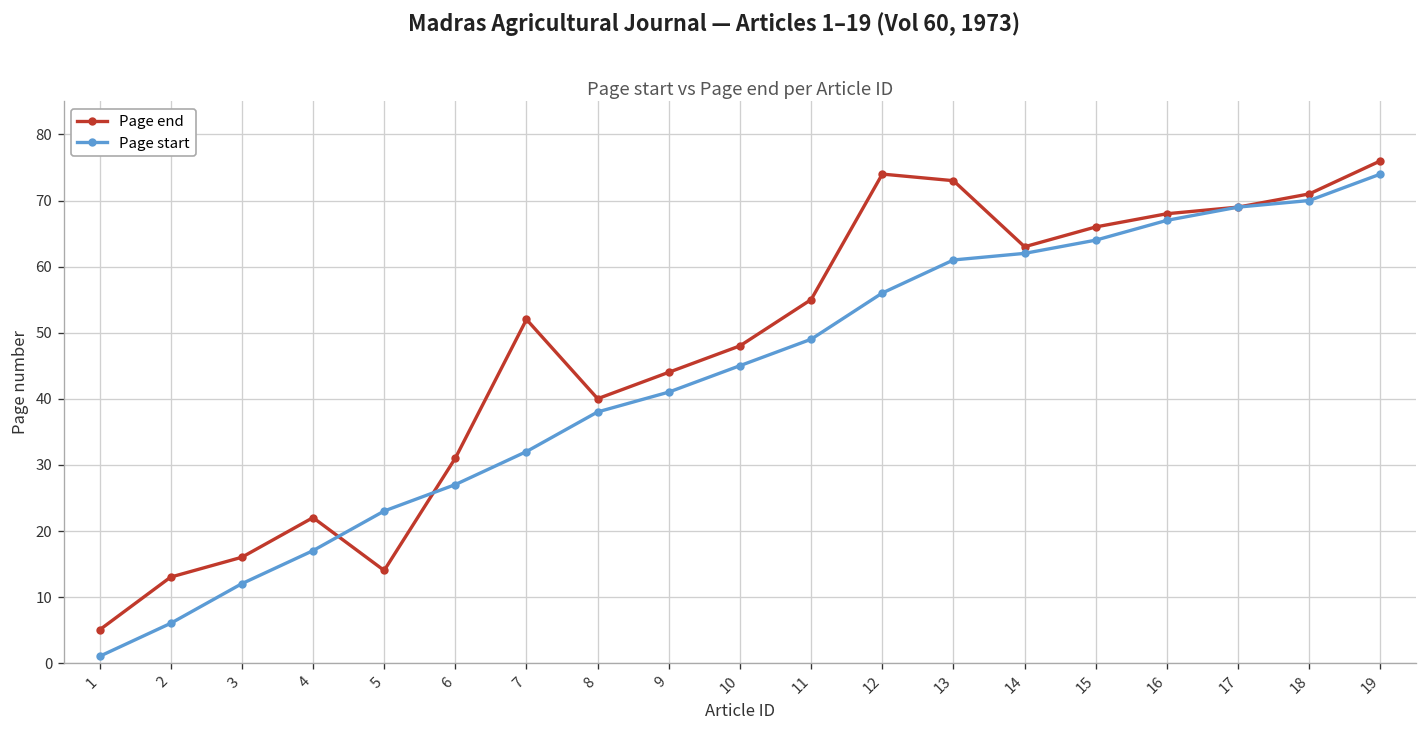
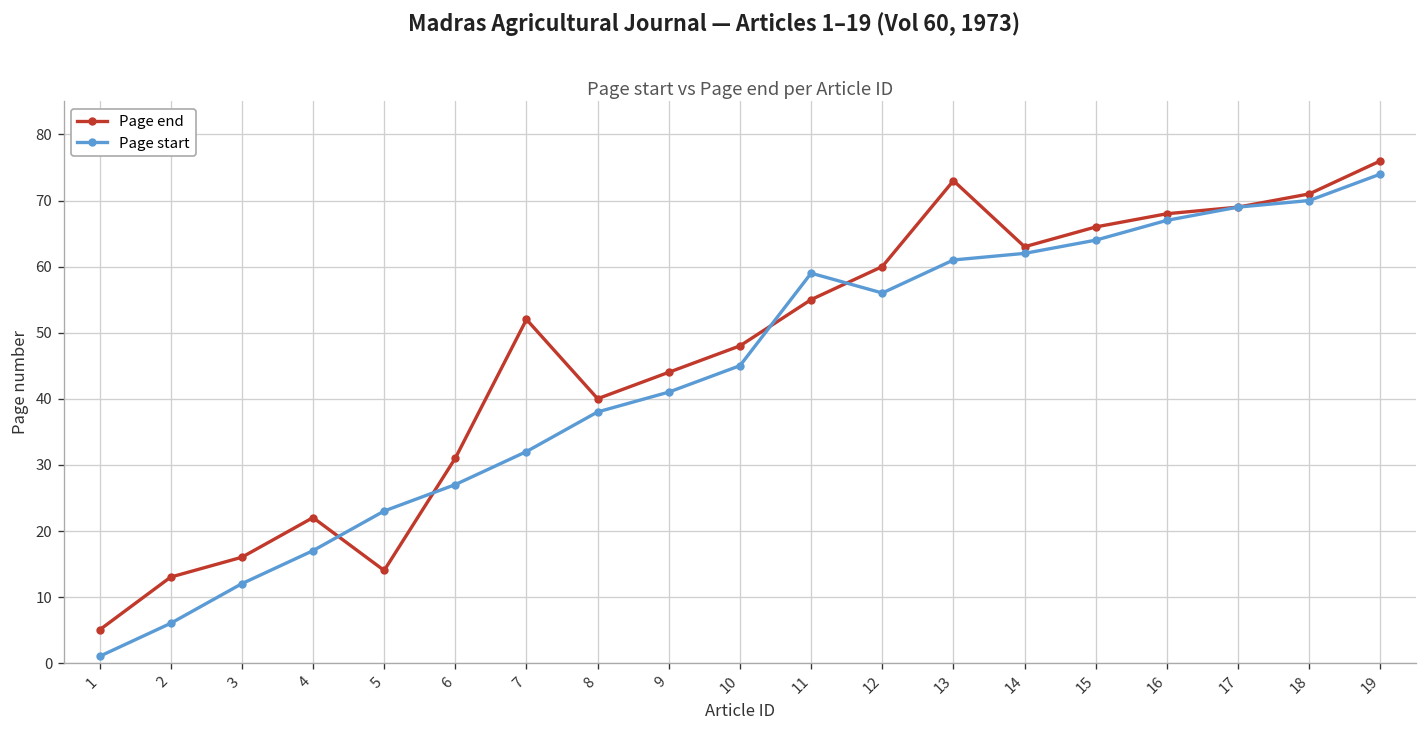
Page start, 11: 49 -> 59
Page end, 12: 74 -> 60
